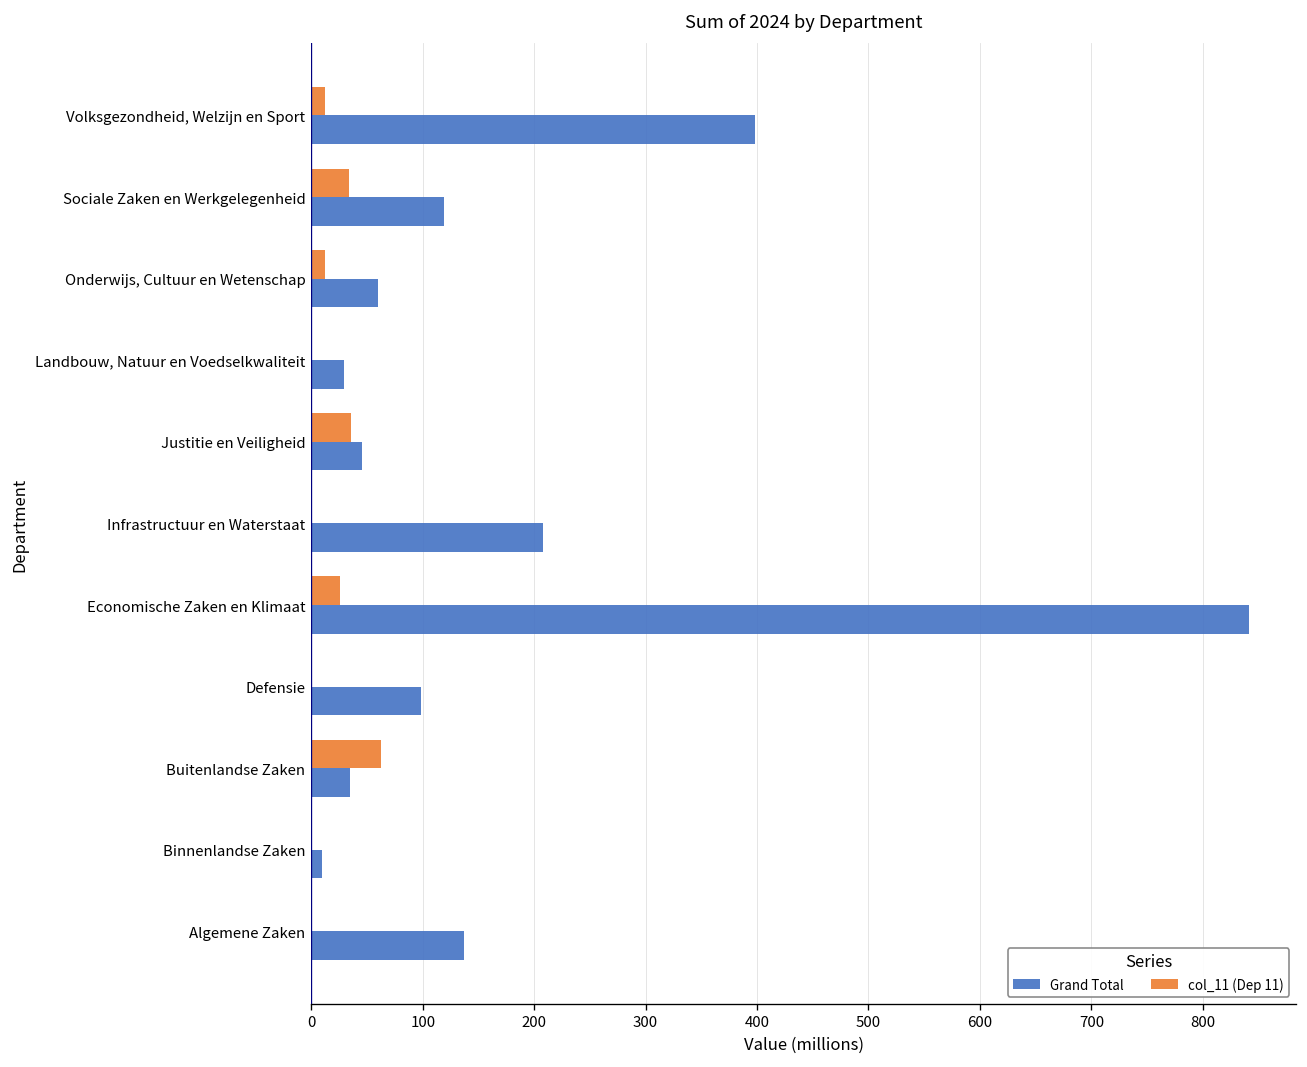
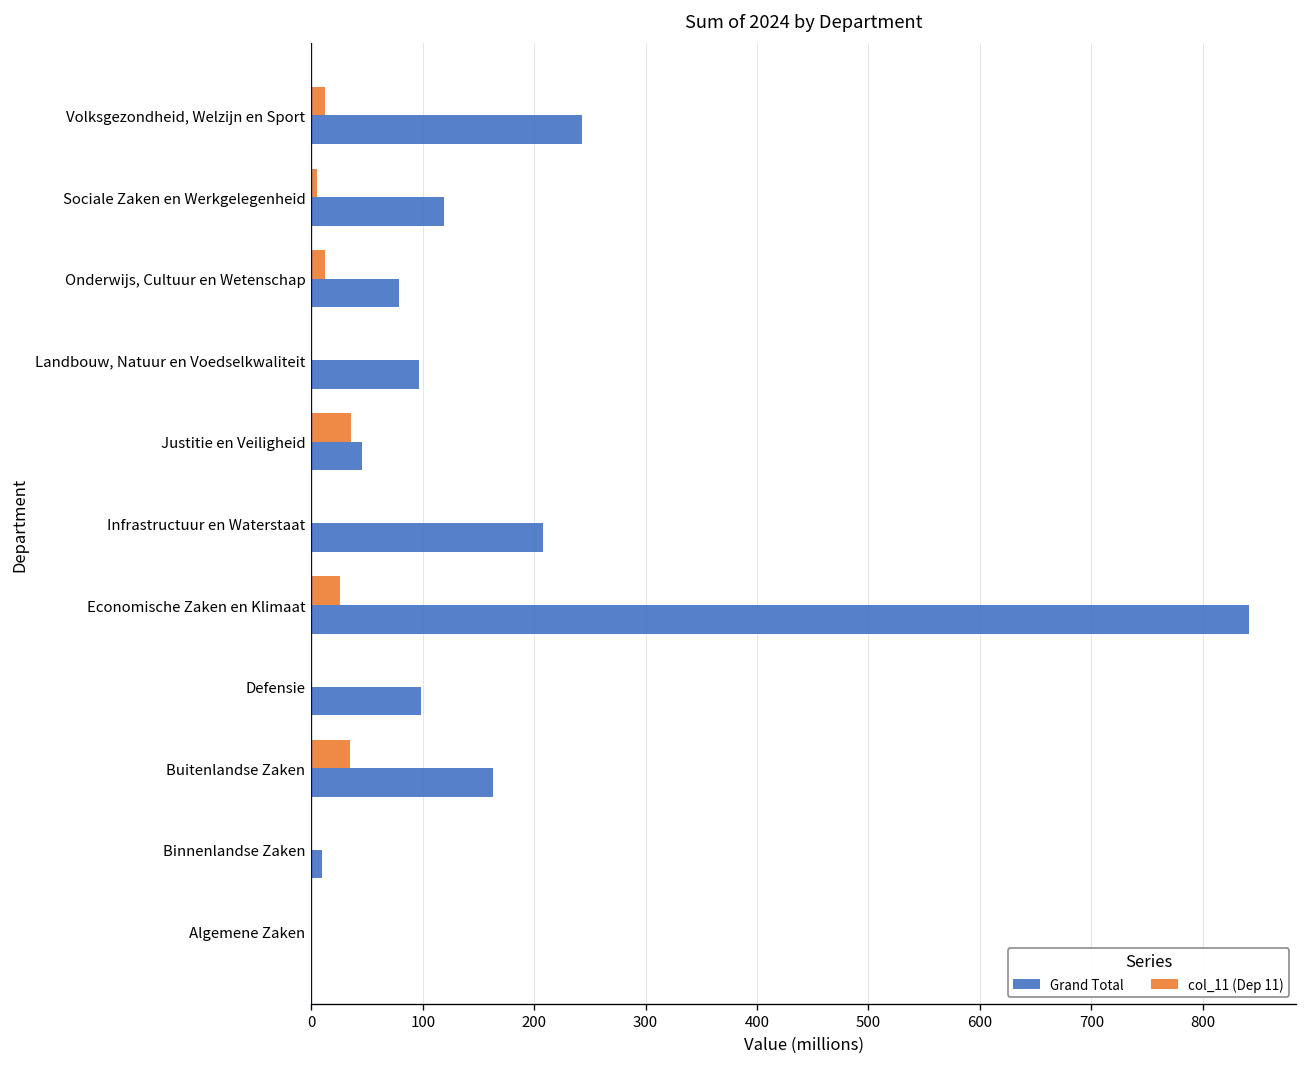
Grand Total, Volksgezondheid, Welzijn en Sport: 400 -> 240
col_11 (Dep 11), Sociale Zaken en Werkgelegenheid: 30 -> 0
Grand Total, Onderwijs, Cultuur en Wetenschap: 60 -> 80
Grand Total, Landbouw, Natuur en Voedselkwaliteit: 30 -> 100
col_11 (Dep 11), Buitenlandse Zaken: 60 -> 30
Grand Total, Buitenlandse Zaken: 30 -> 160
Grand Total, Algemene Zaken: 140 -> 0
